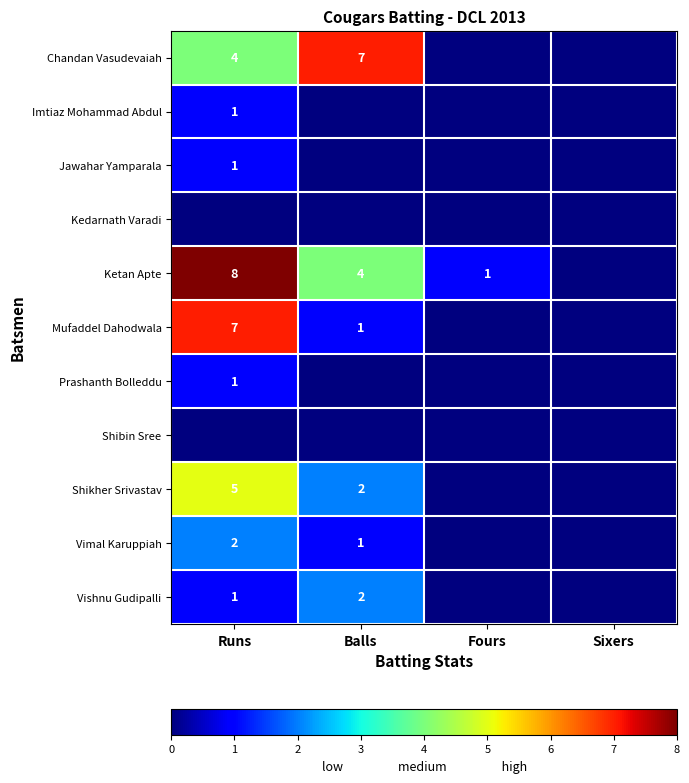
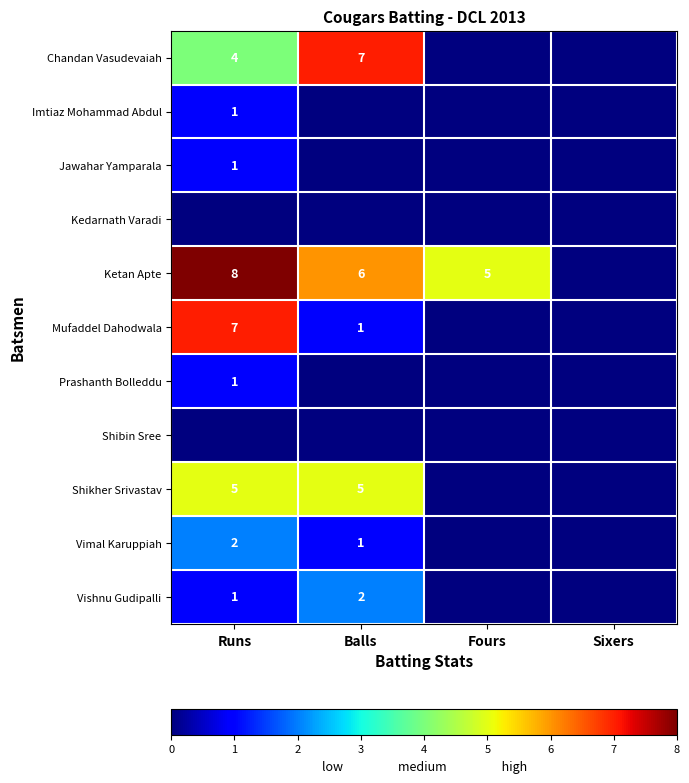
Ketan Apte, Balls: 4 -> 6
Ketan Apte, Fours: 1 -> 5
Shikher Srivastav, Balls: 2 -> 5
